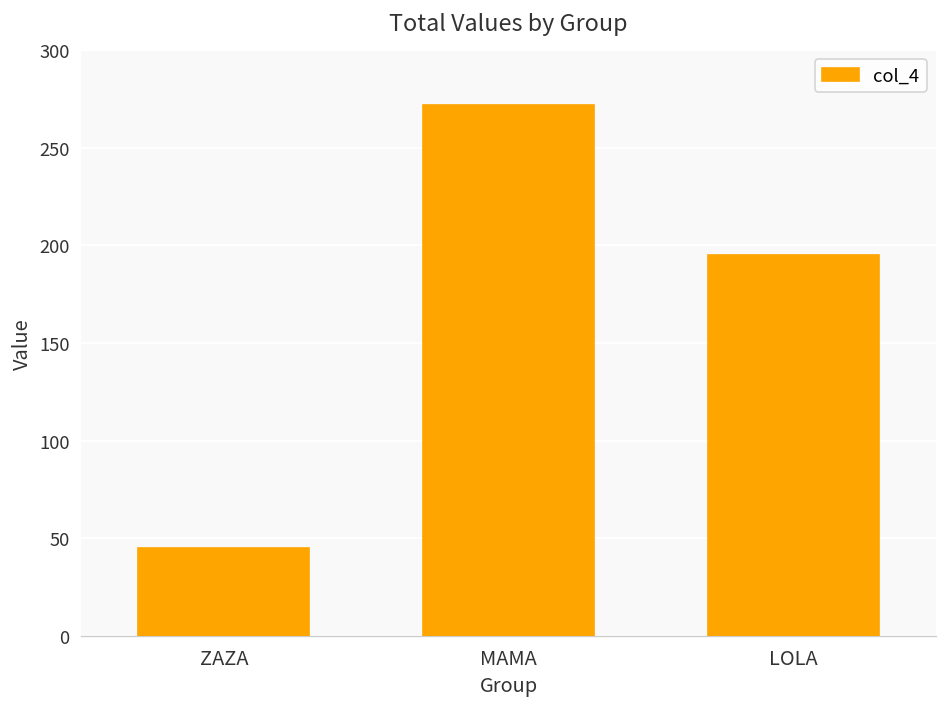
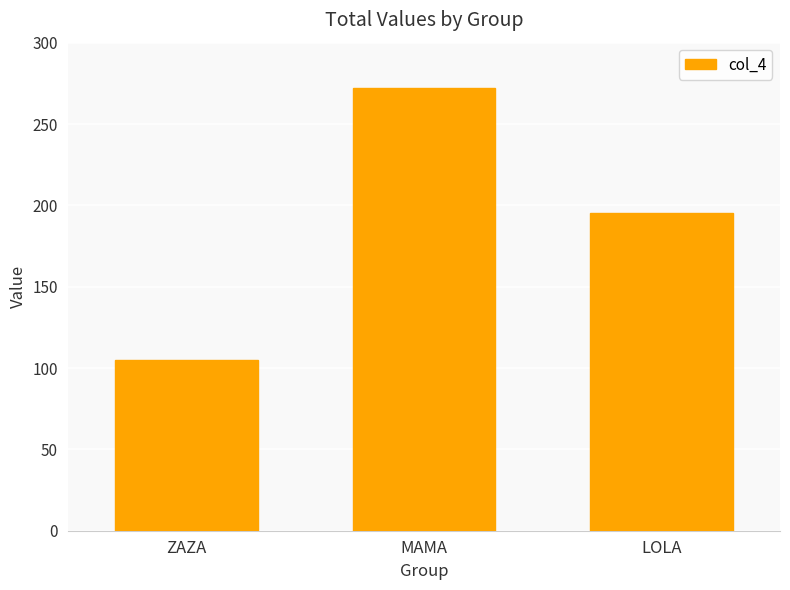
ZAZA: 45 -> 105
